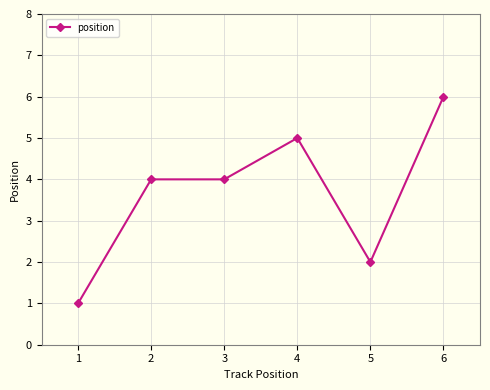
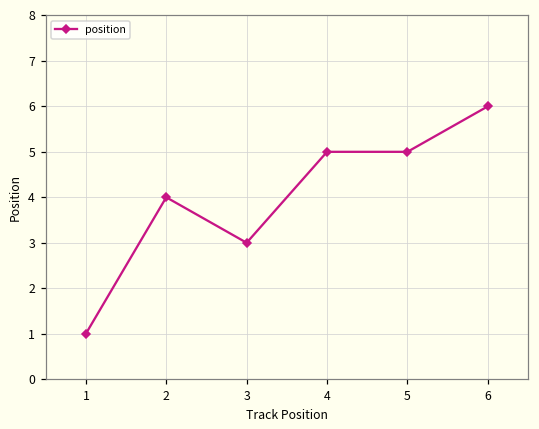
3: 4 -> 3
5: 2 -> 5
